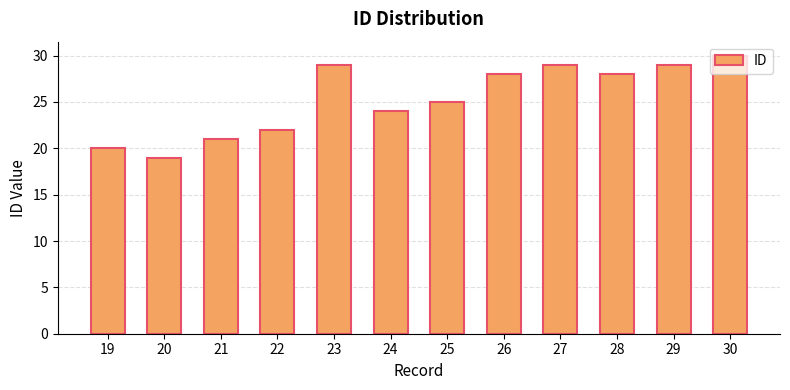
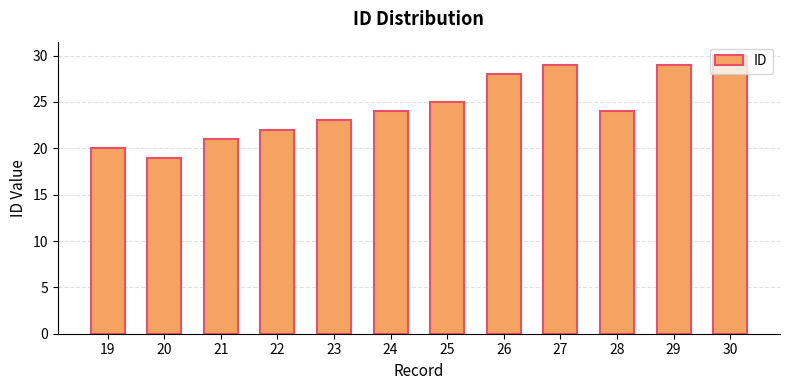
23: 29 -> 23
28: 28 -> 24
